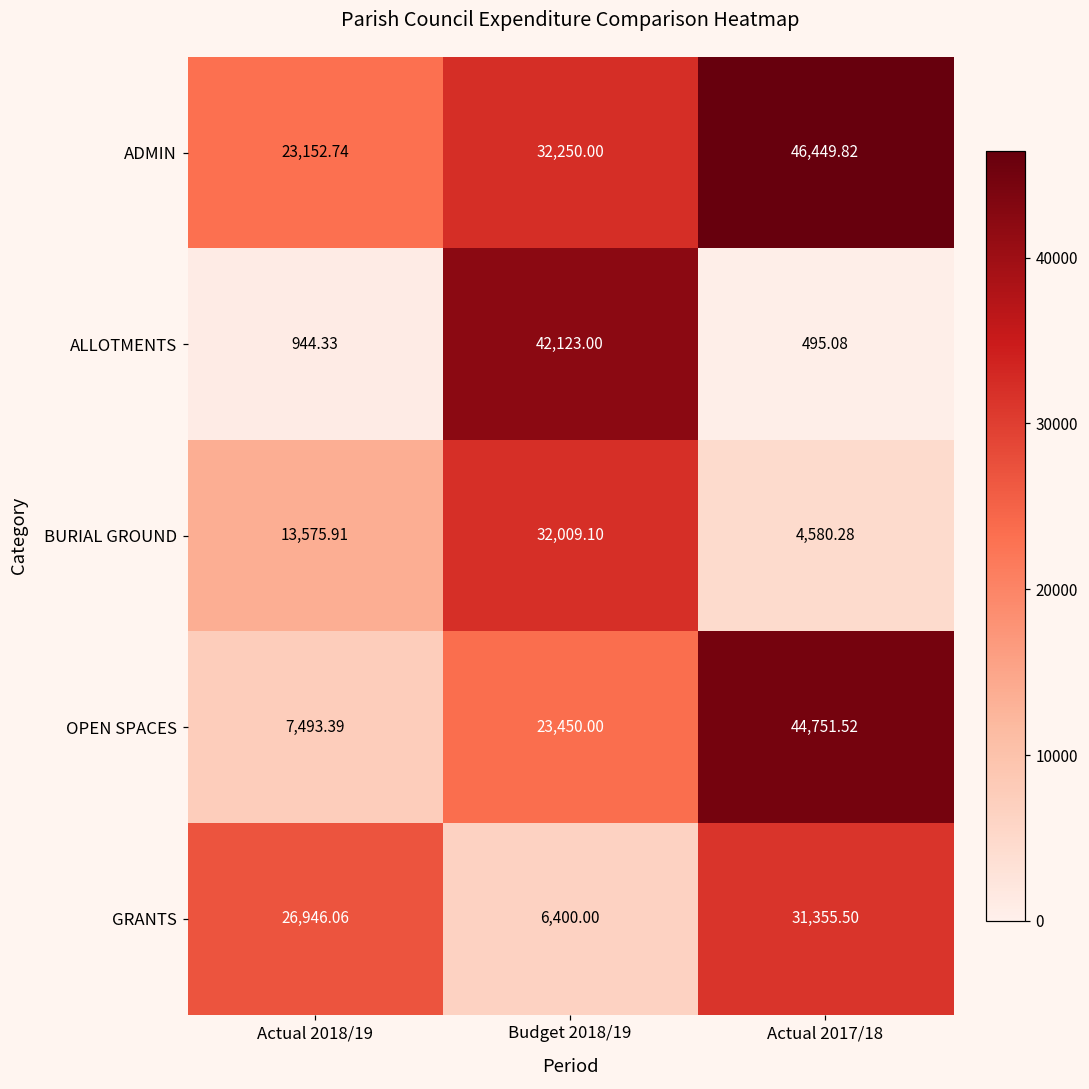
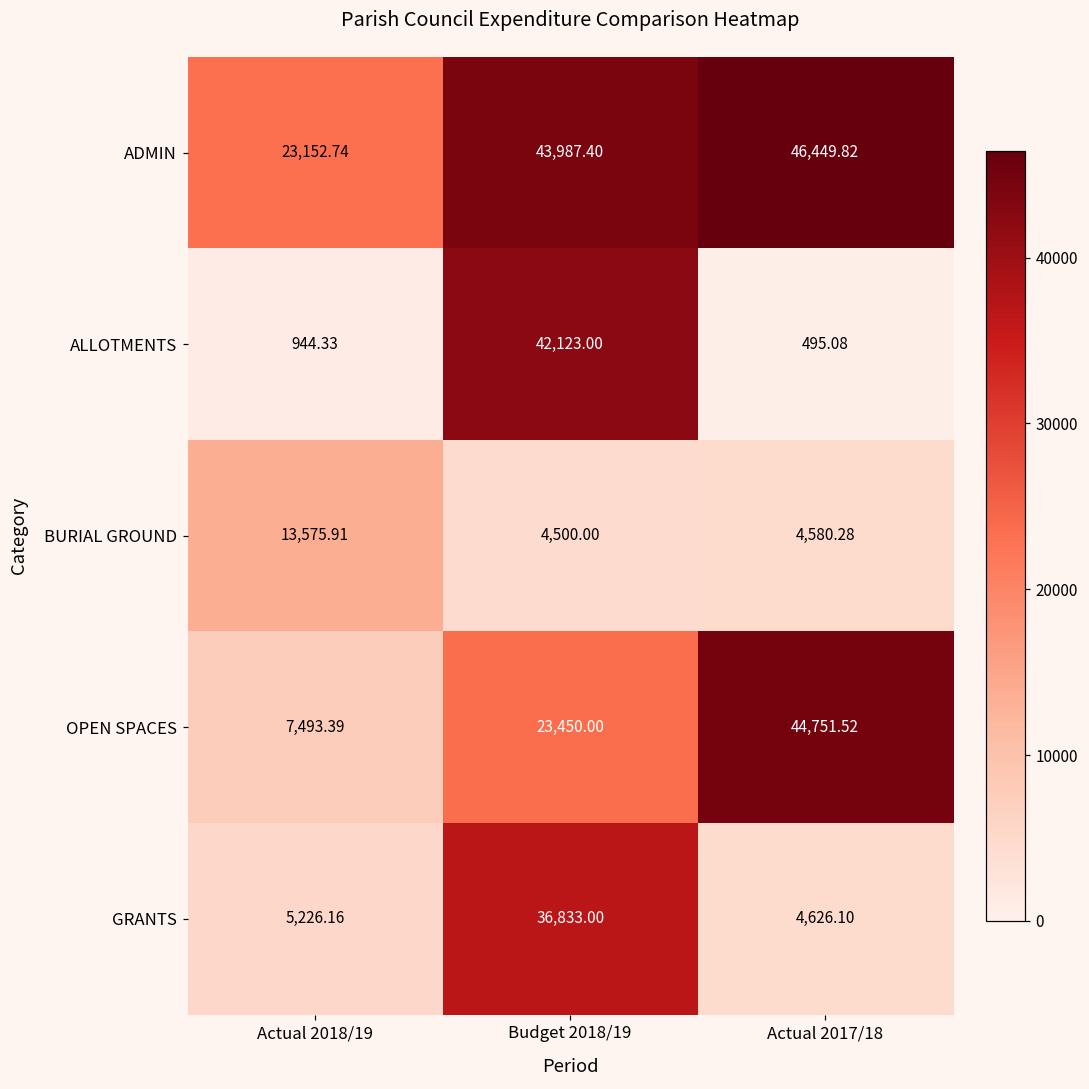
ADMIN, Budget 2018/19: 32,250.00 -> 43,987.40
BURIAL GROUND, Budget 2018/19: 32,009.10 -> 4,500.00
GRANTS, Actual 2018/19: 26,946.06 -> 5,226.16
GRANTS, Budget 2018/19: 6,400.00 -> 36,833.00
GRANTS, Actual 2017/18: 31,355.50 -> 4,626.10
